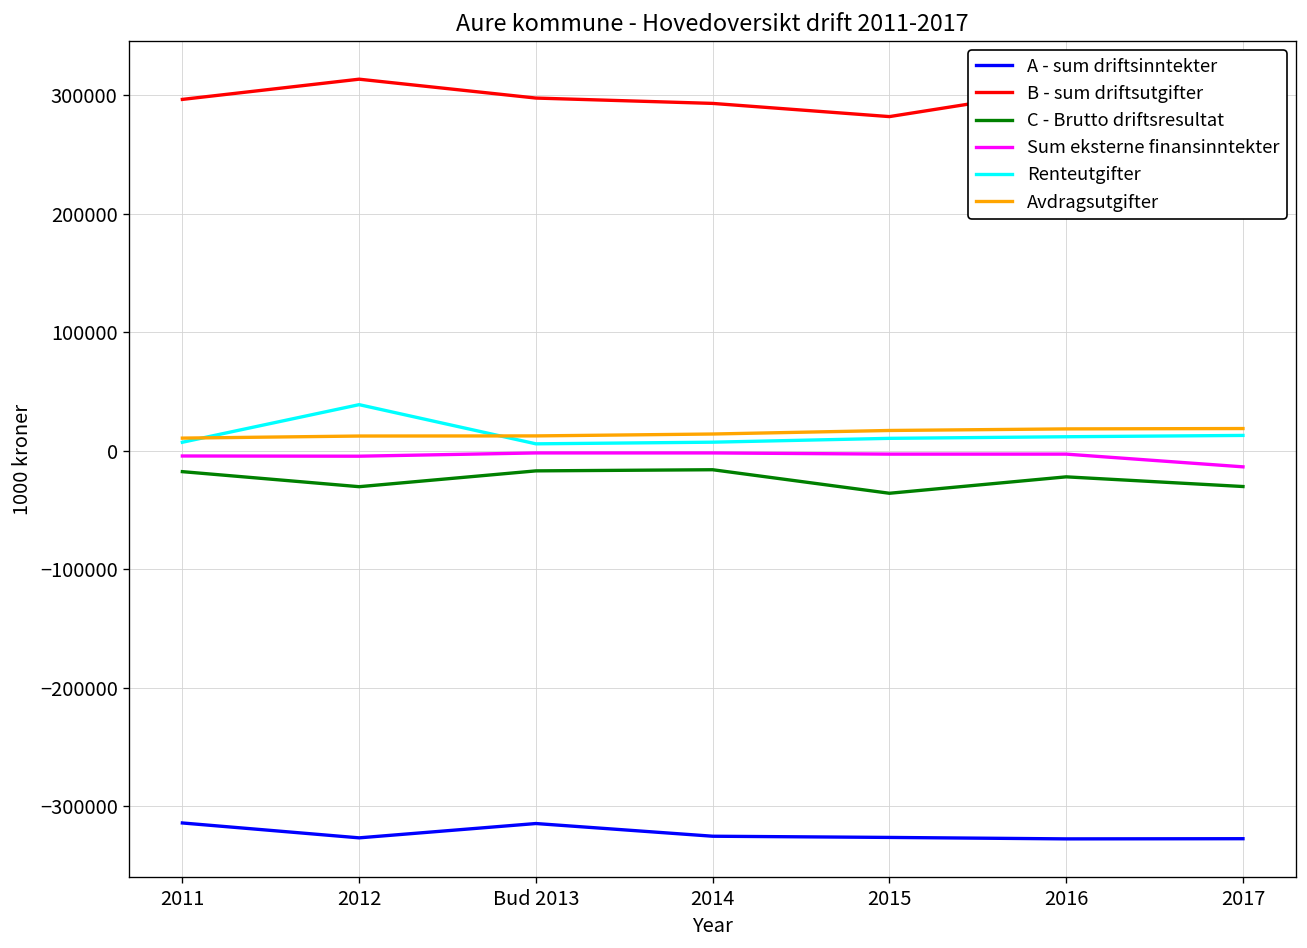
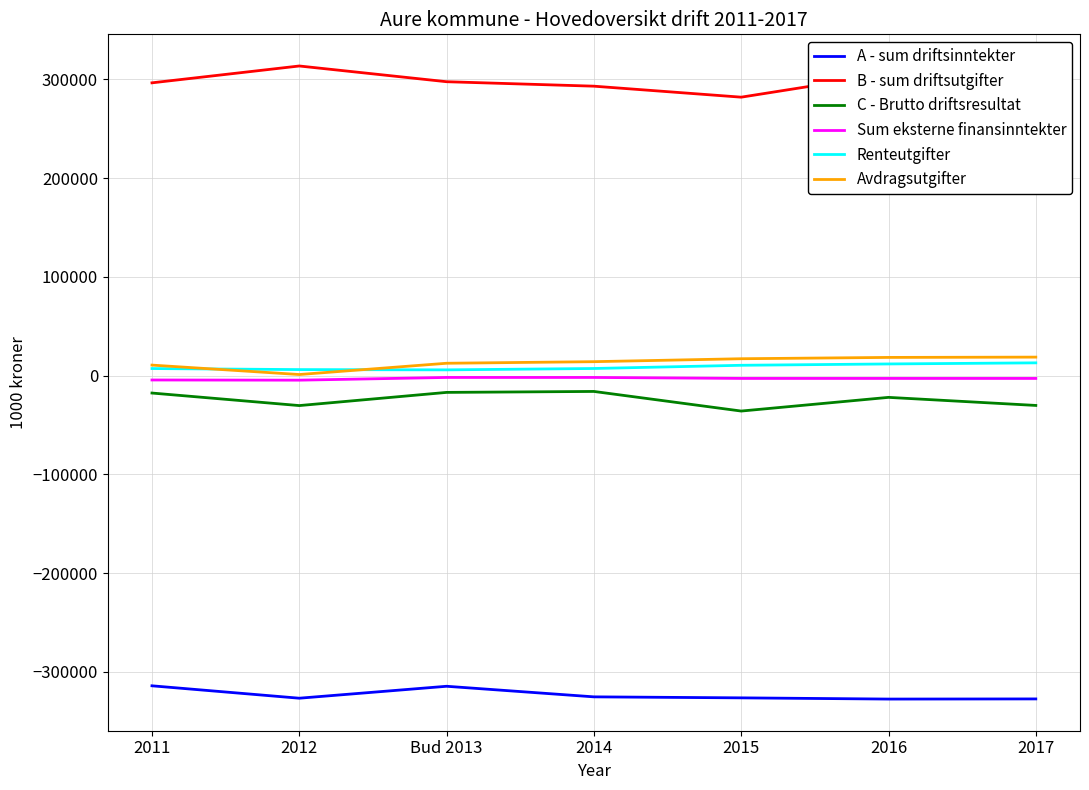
Renteutgifter, 2012: 40000 -> 10000
Avdragsutgifter, 2012: 10000 -> 0
Sum eksterne finansinntekter, 2017: -10000 -> 0
